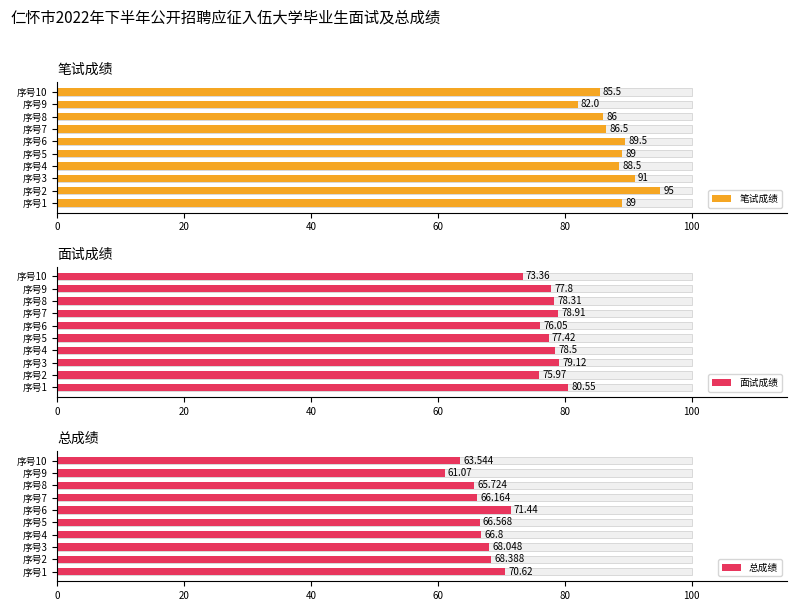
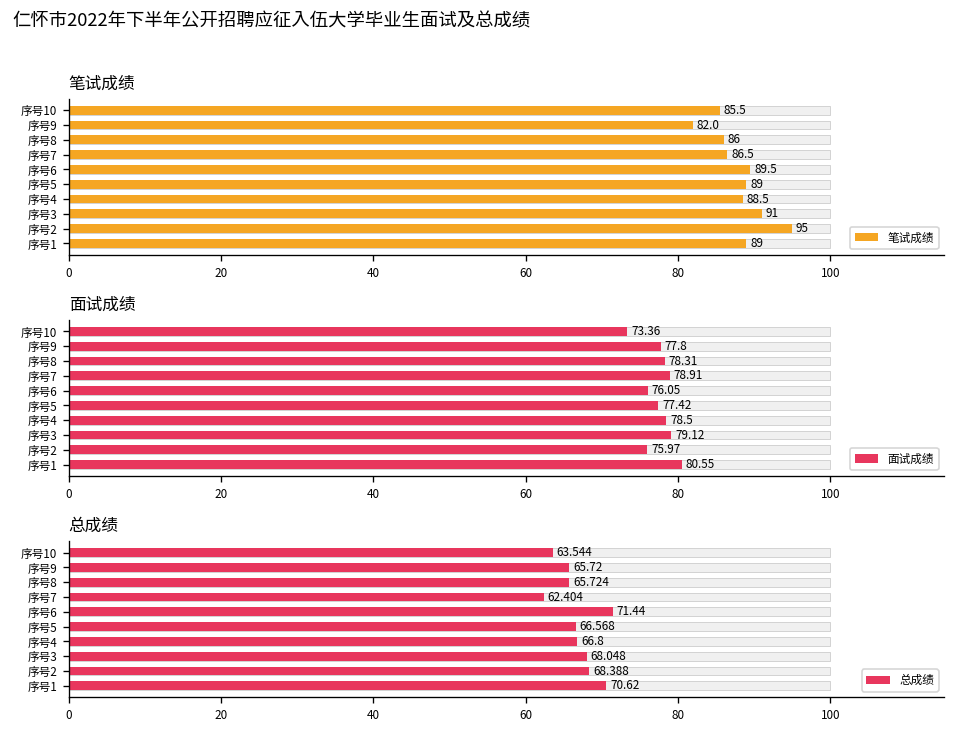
总成绩, 总成绩, 序号9: 61.07 -> 65.72
总成绩, 总成绩, 序号7: 66.164 -> 62.404
